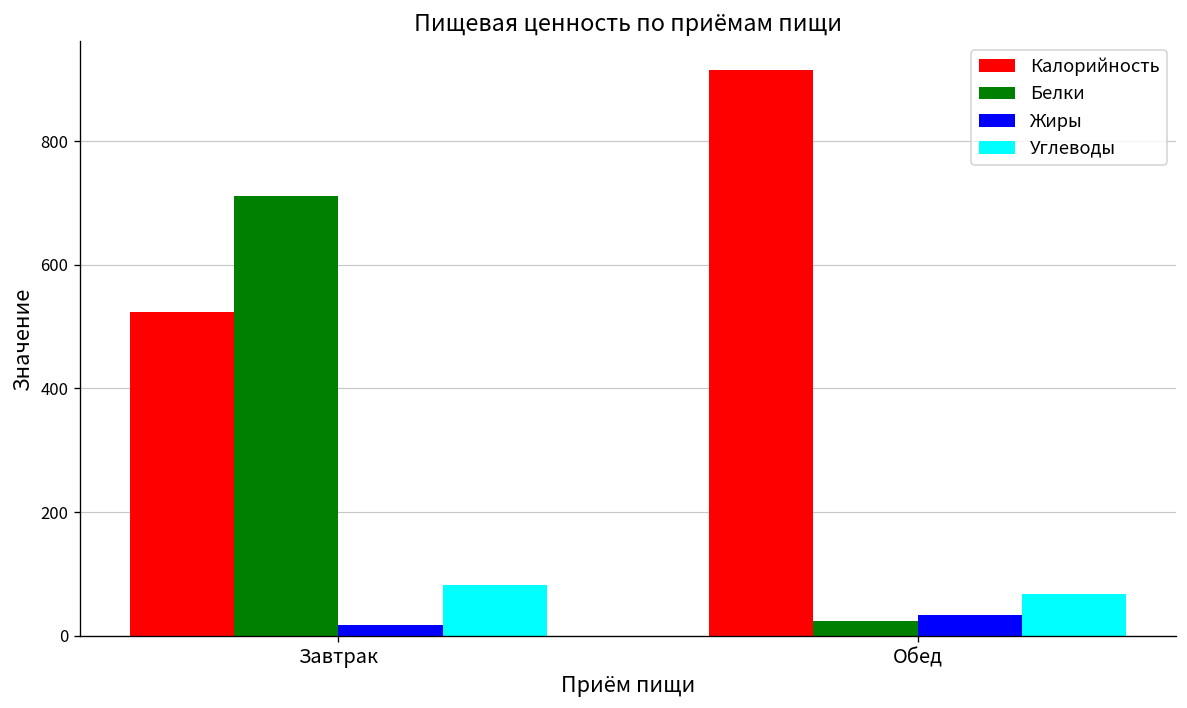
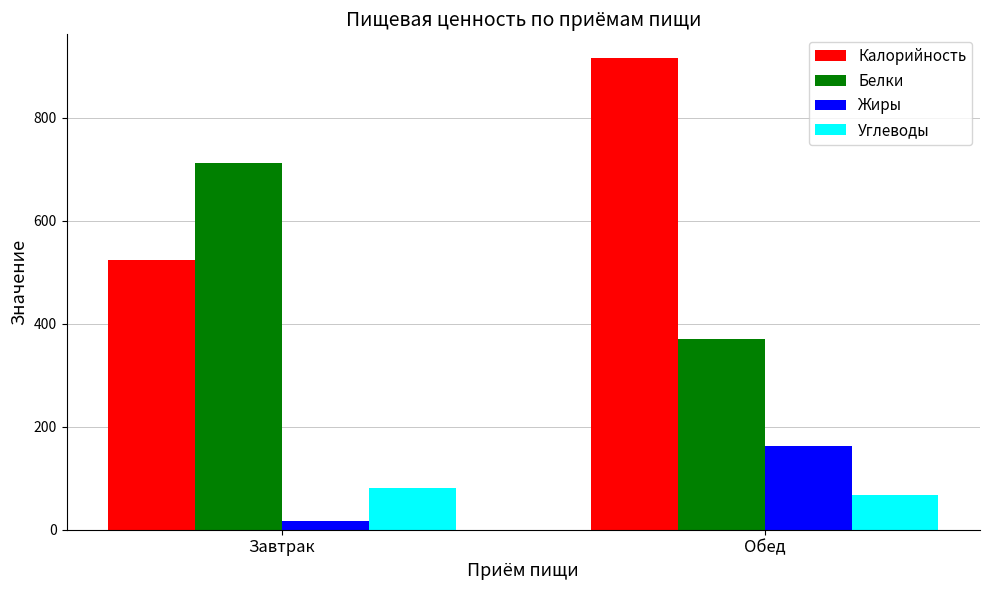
Белки, Обед: 20 -> 370
Жиры, Обед: 30 -> 160
